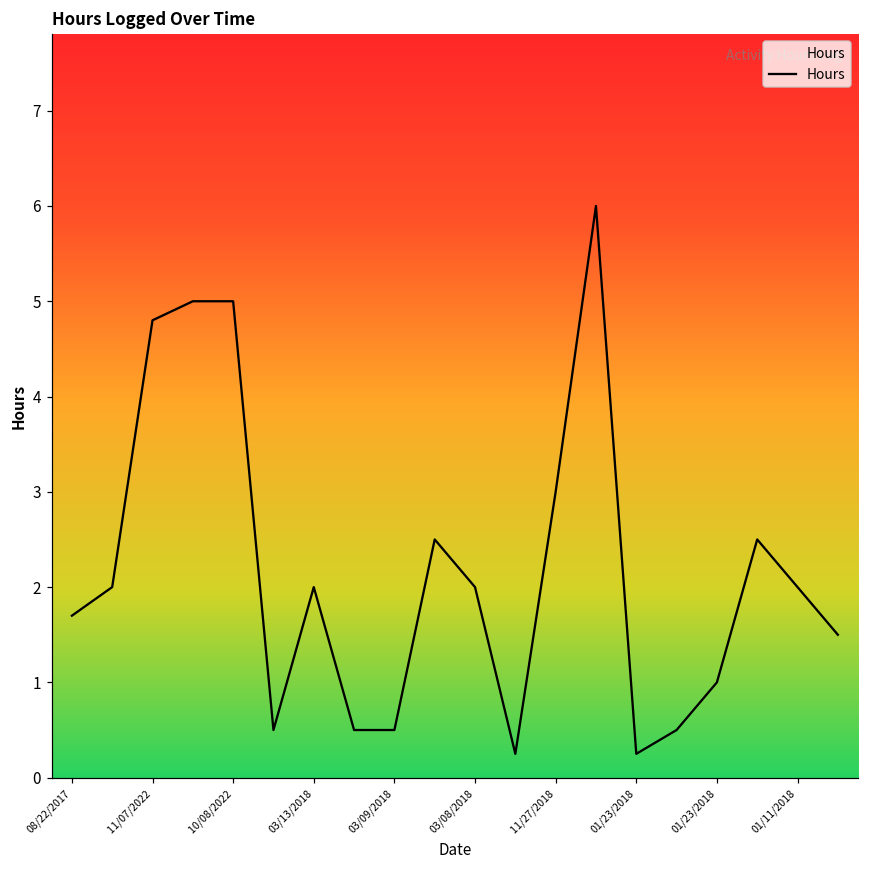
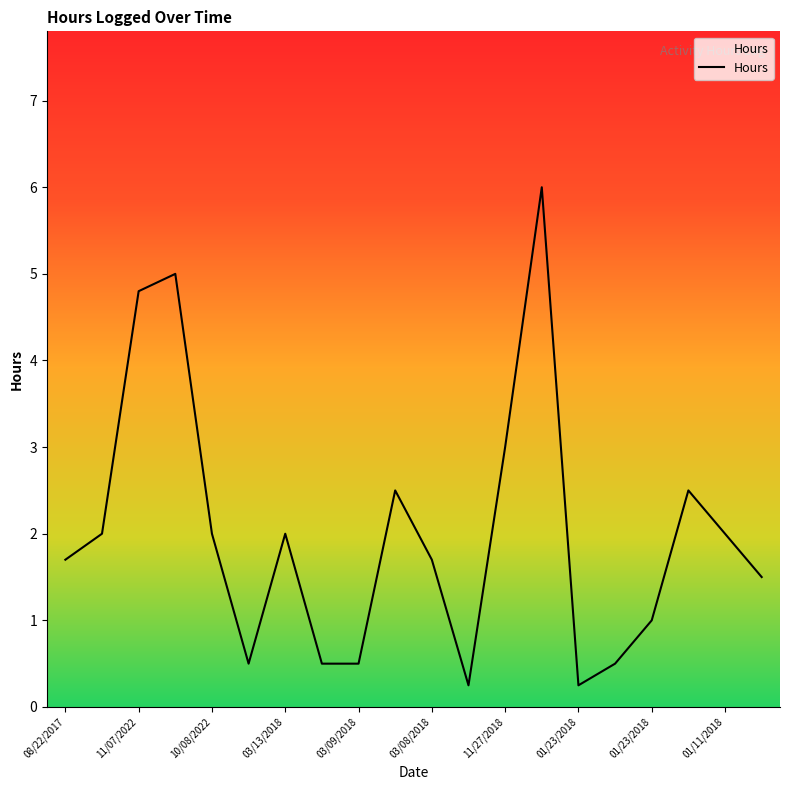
10/08/2022: 5 -> 2
03/08/2018: 2.0 -> 1.7
